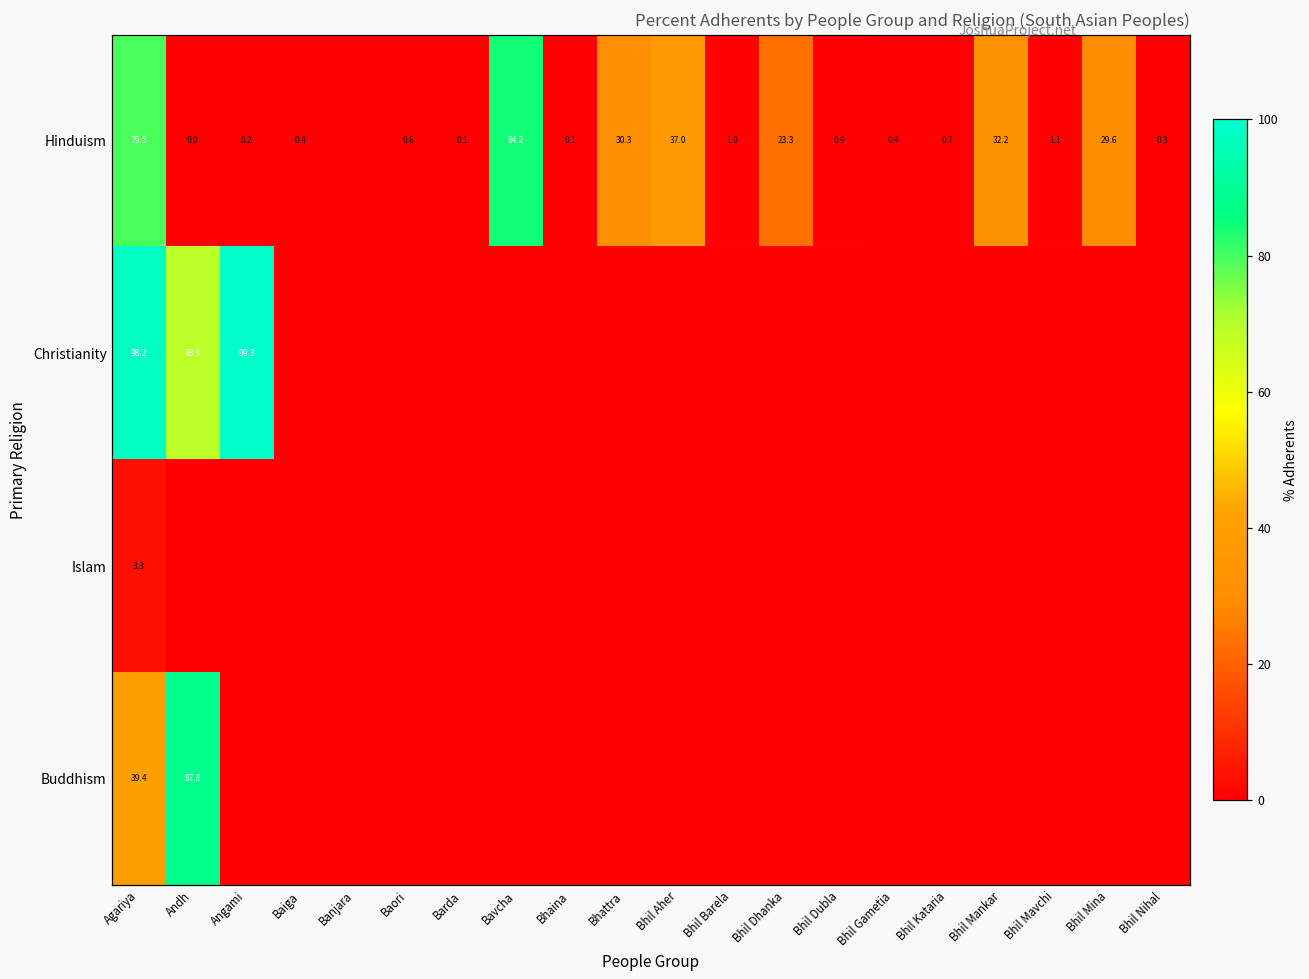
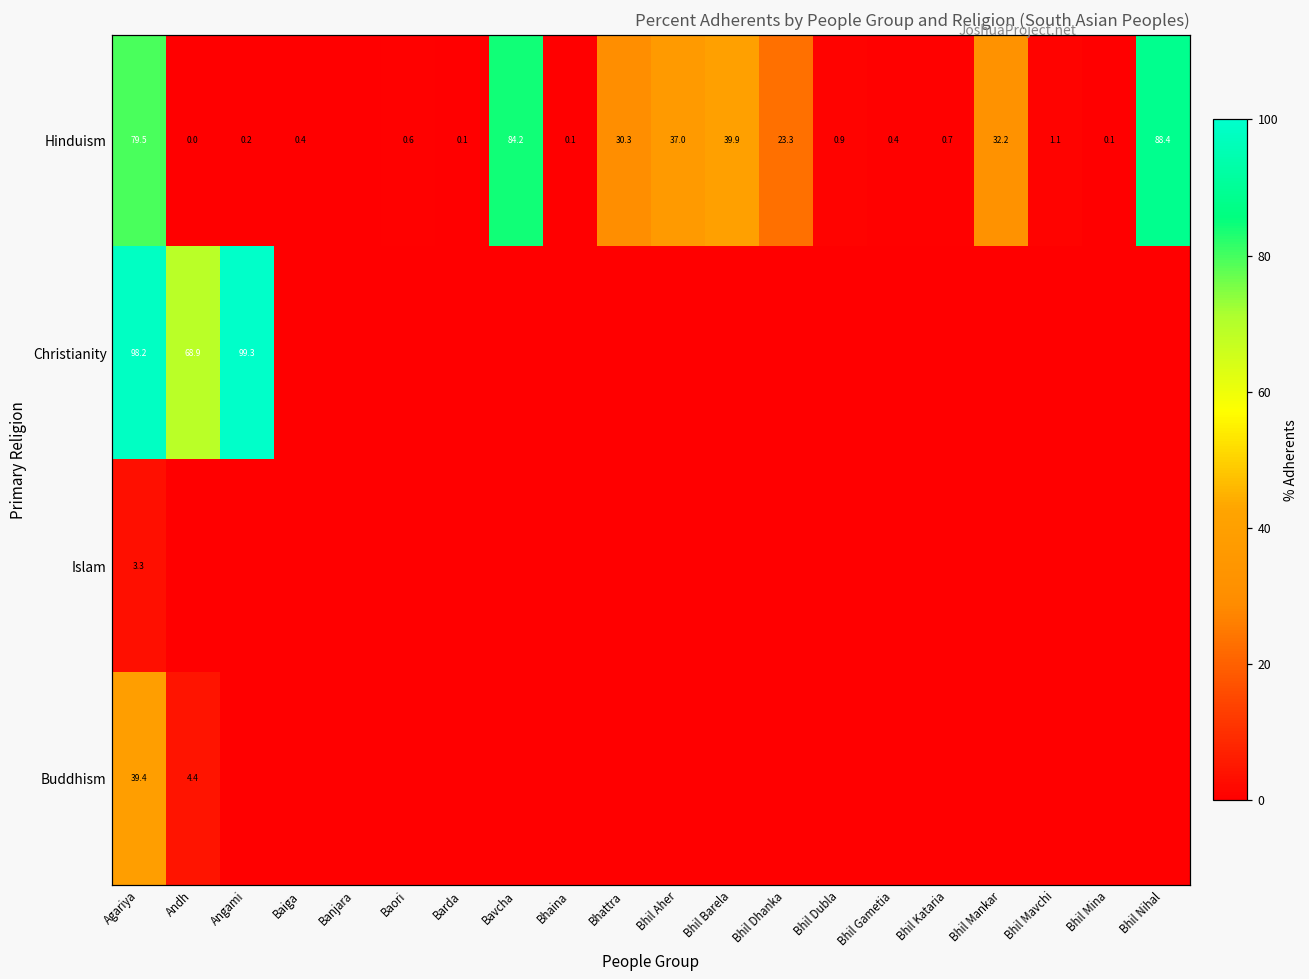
Hinduism, Bhil Barela: 1.0 -> 39.9
Hinduism, Bhil Mina: 29.6 -> 0.1
Hinduism, Bhil Nihal: 0.3 -> 88.4
Buddhism, Andh: 87.8 -> 4.4
